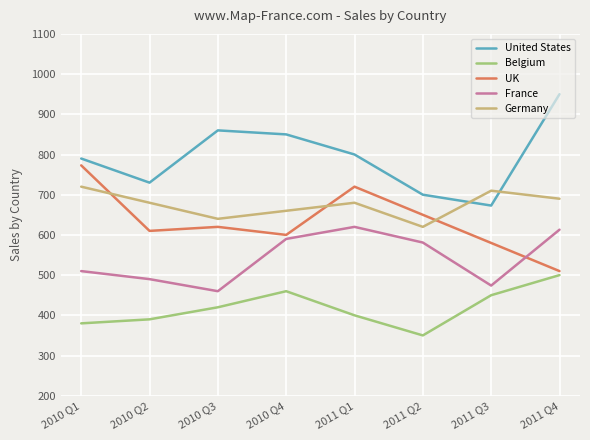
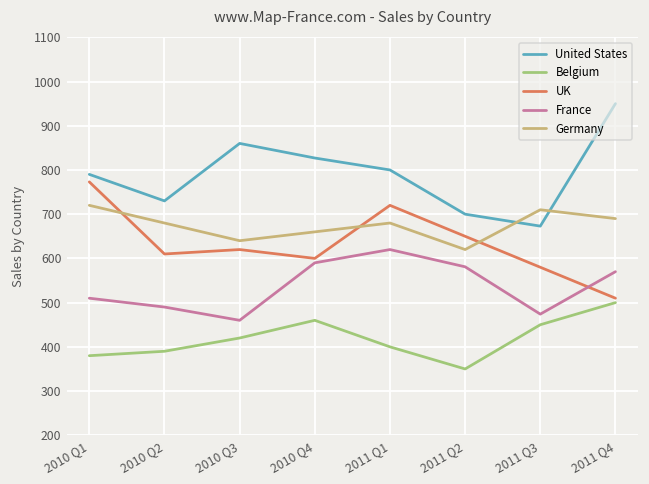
United States, 2010 Q4: 850 -> 830
France, 2011 Q4: 610 -> 570
